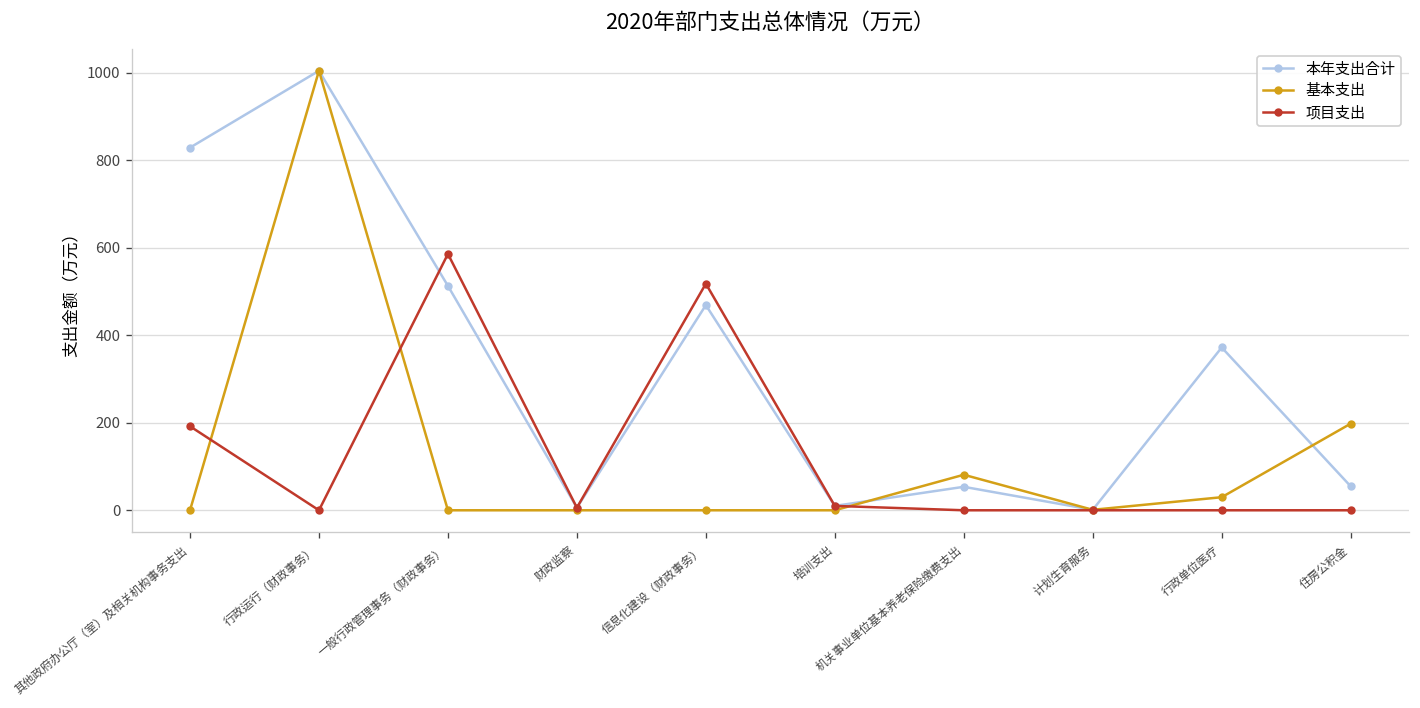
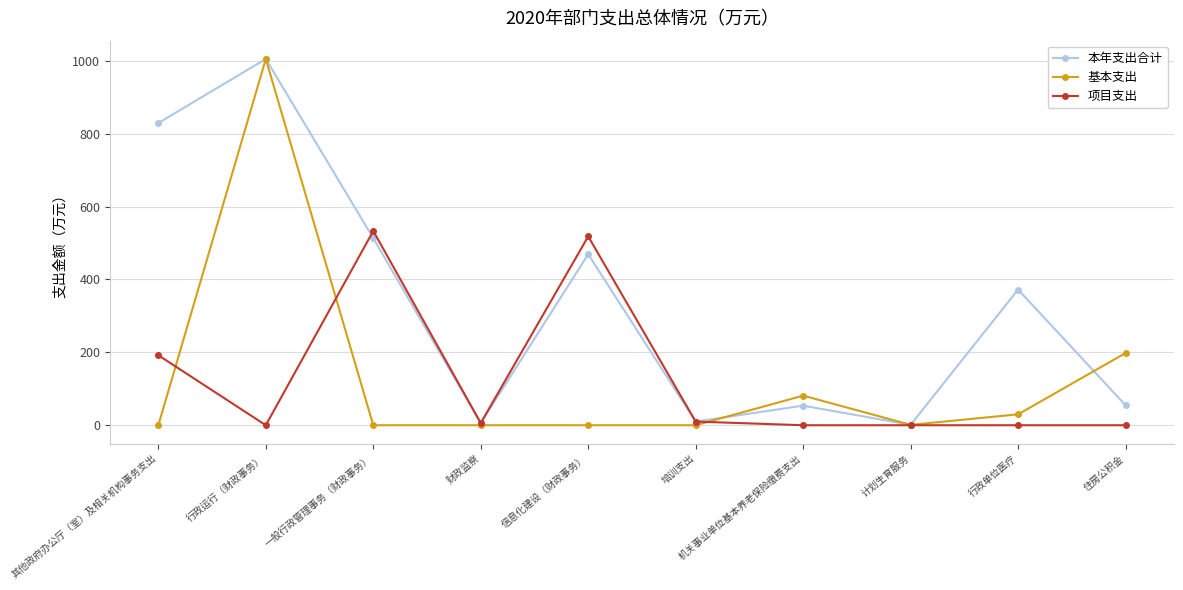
项目支出, 一般行政管理事务（财政事务）: 590 -> 530
